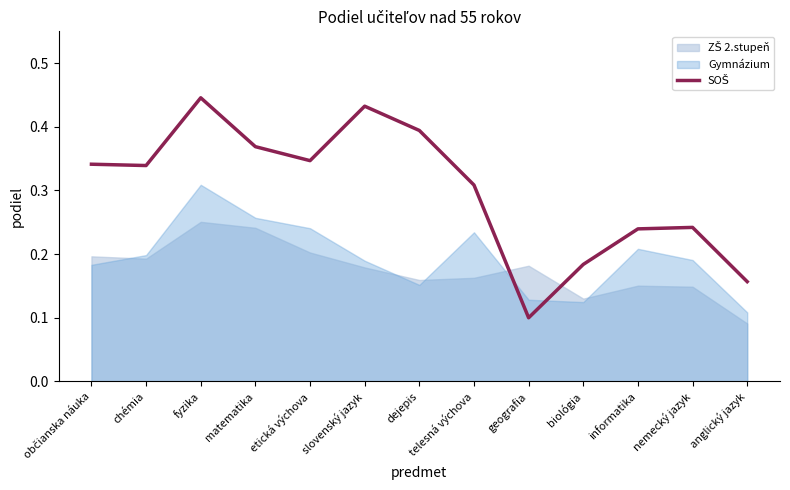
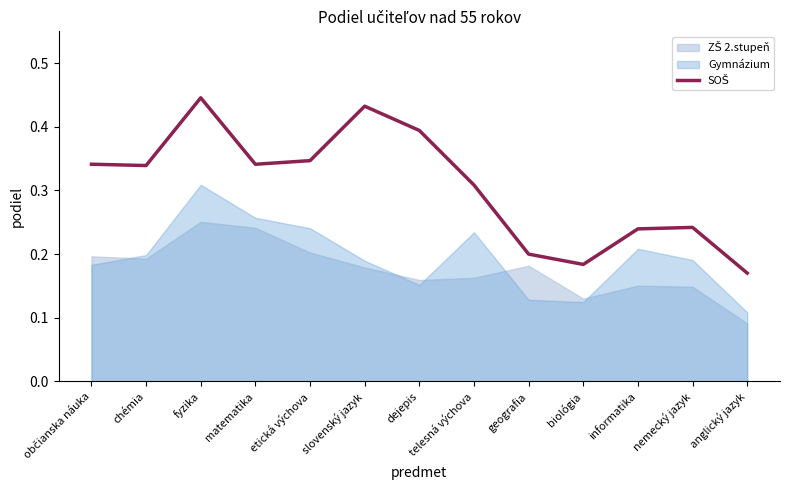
SOŠ, matematika: 0.37 -> 0.34
SOŠ, geografia: 0.1 -> 0.2
SOŠ, anglický jazyk: 0.16 -> 0.17
